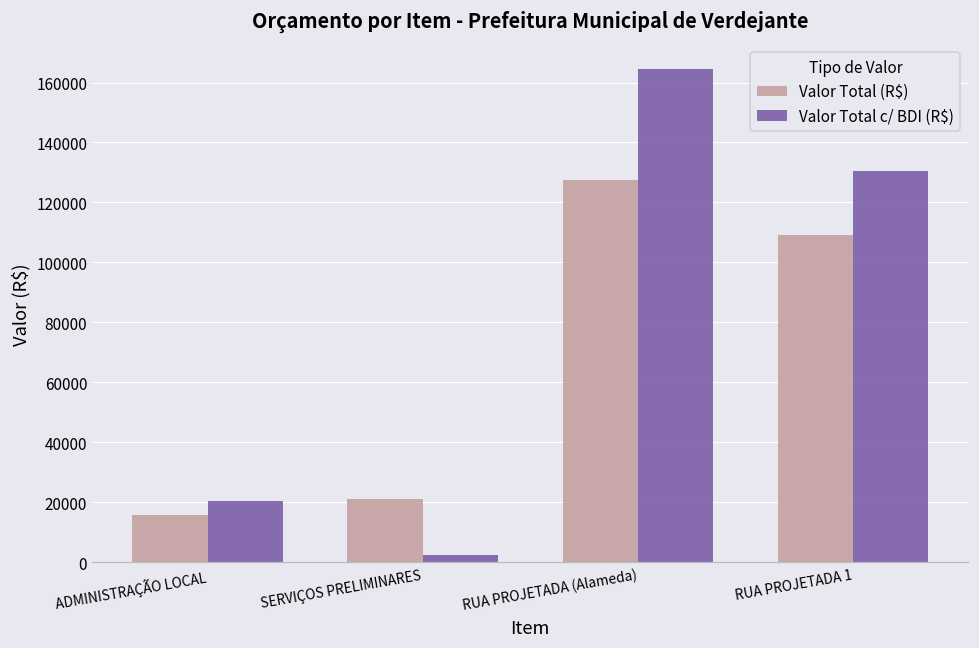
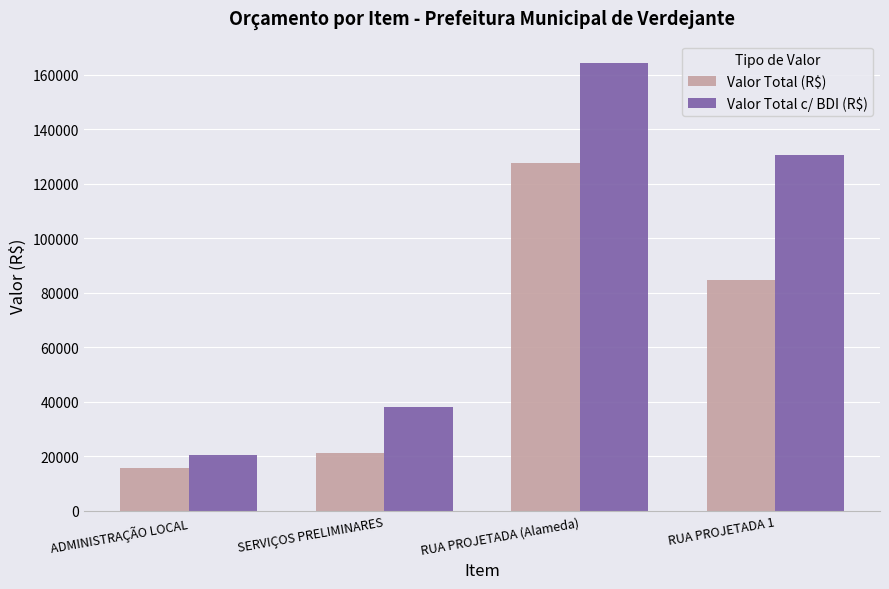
Valor Total c/ BDI (R$), SERVIÇOS PRELIMINARES: 2000 -> 38000
Valor Total (R$), RUA PROJETADA 1: 109000 -> 85000
